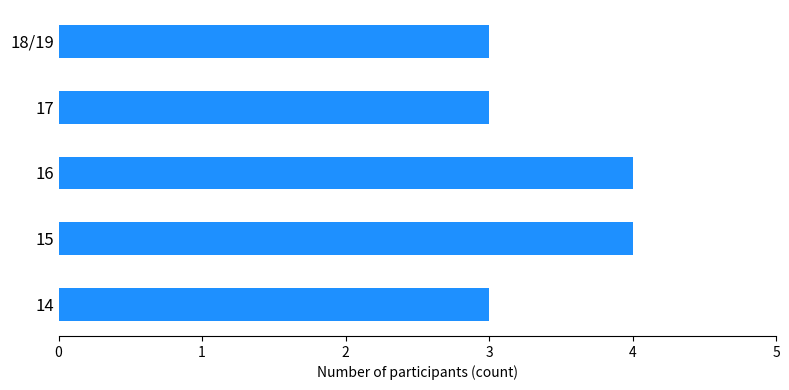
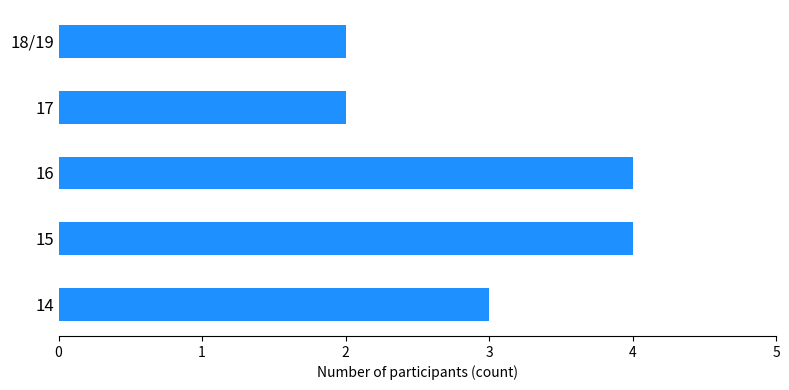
18/19: 3 -> 2
17: 3 -> 2
